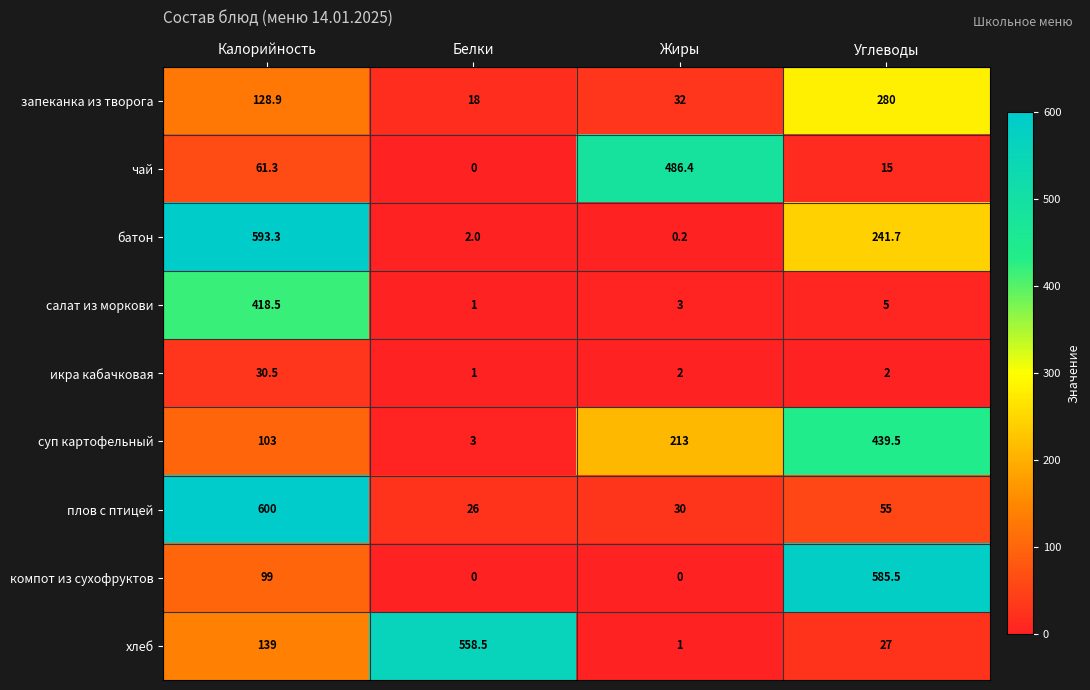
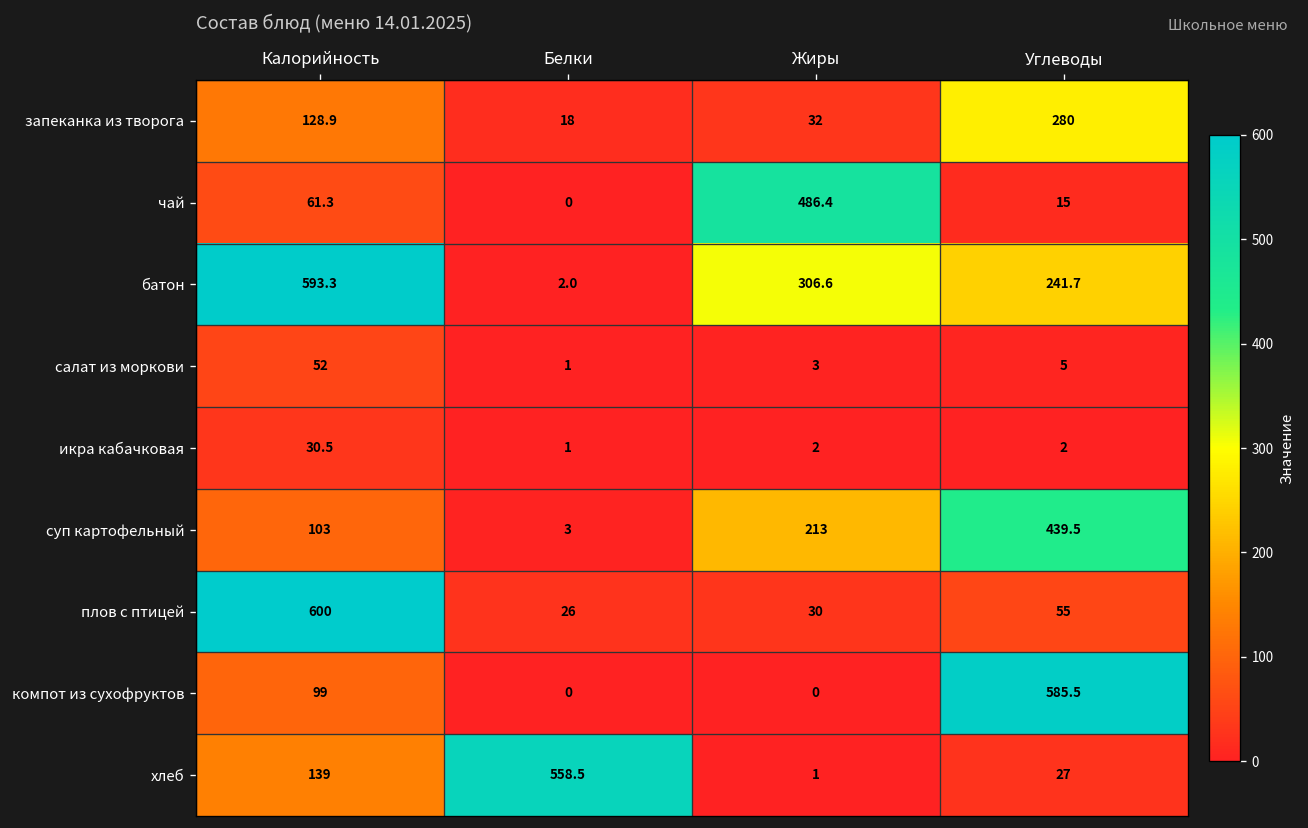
батон, Жиры: 0.2 -> 306.6
салат из моркови, Калорийность: 418.5 -> 52
